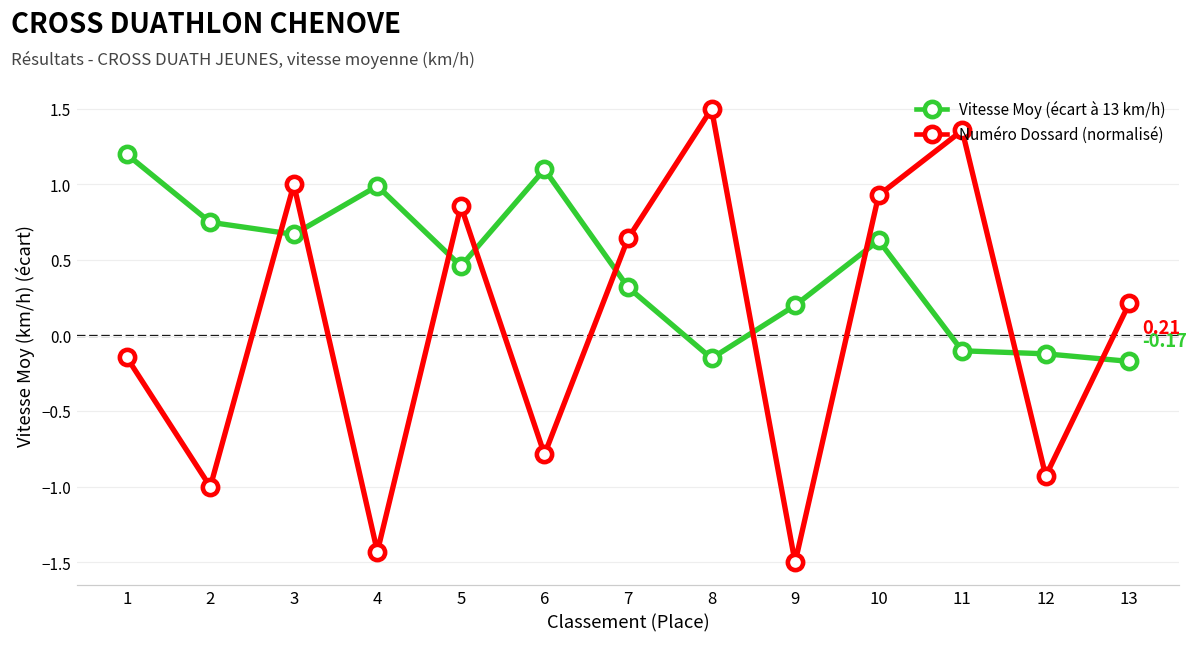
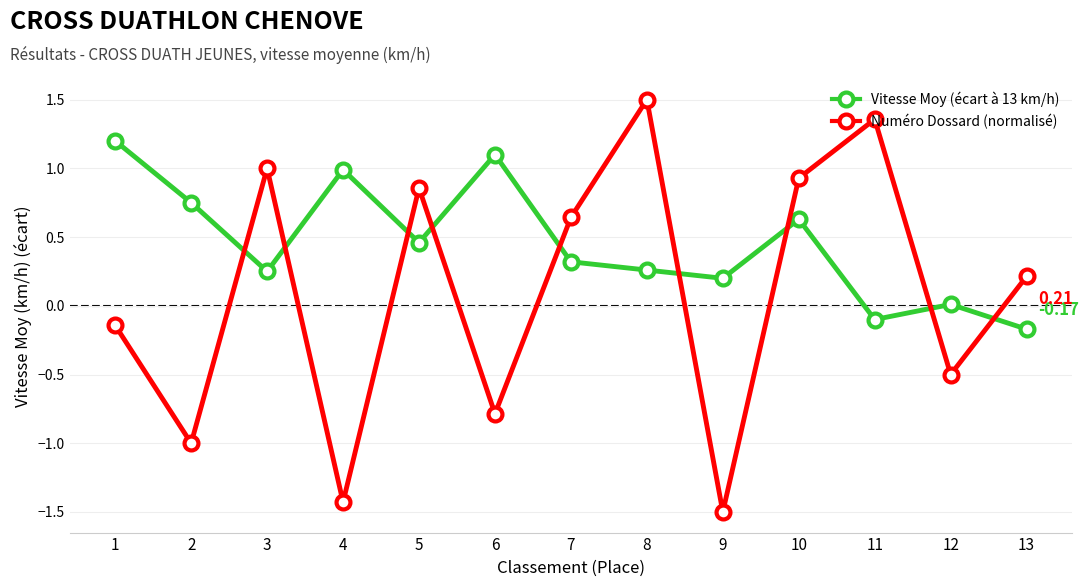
Vitesse Moy (écart à 13 km/h), 3: 0.67 -> 0.25
Vitesse Moy (écart à 13 km/h), 8: -0.15 -> 0.26
Vitesse Moy (écart à 13 km/h), 12: -0.12 -> 0.01
Numéro Dossard (normalisé), 12: -0.93 -> -0.50
